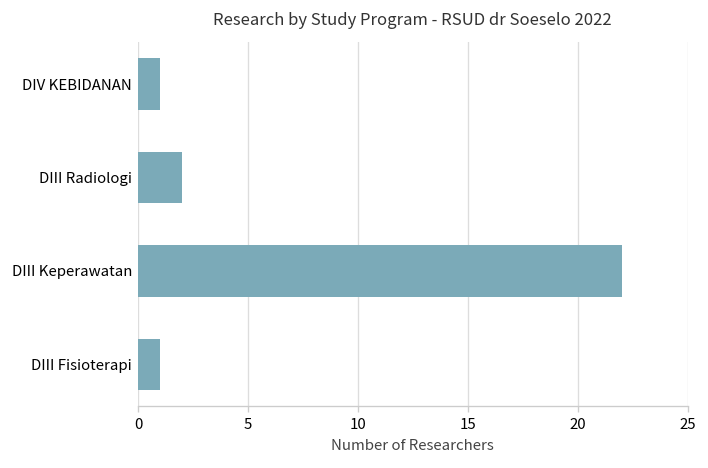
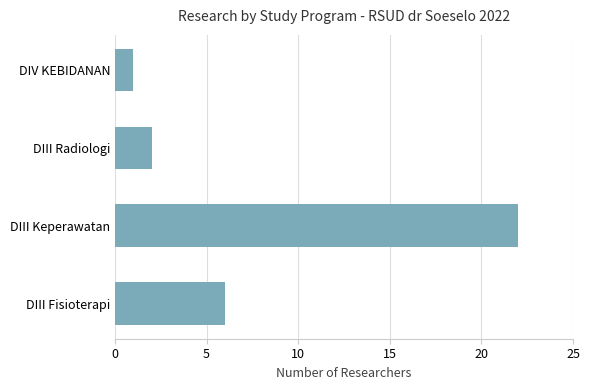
DIII Fisioterapi: 1 -> 6
